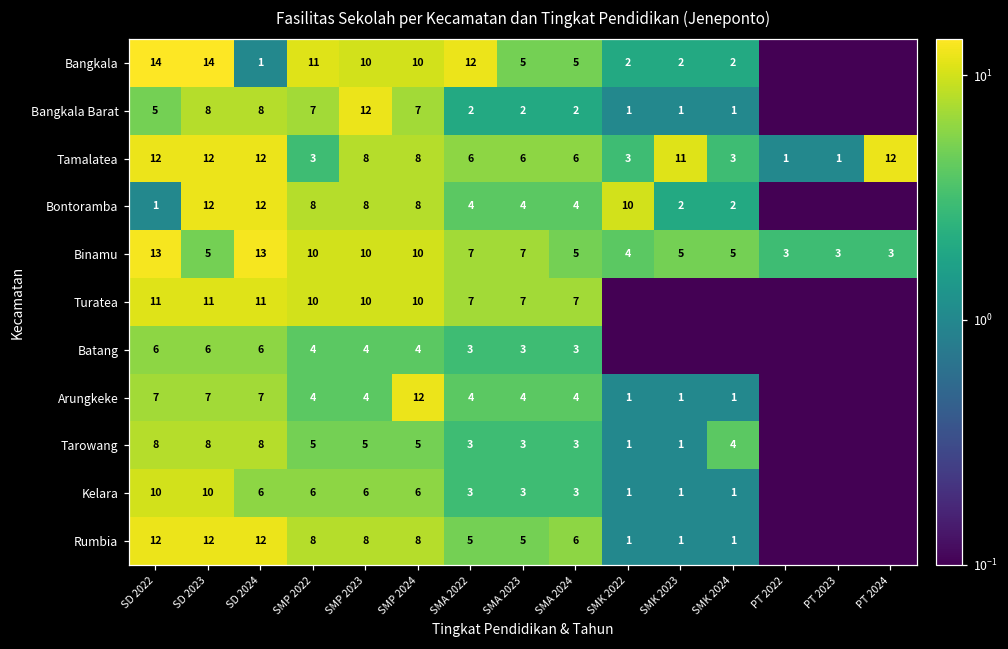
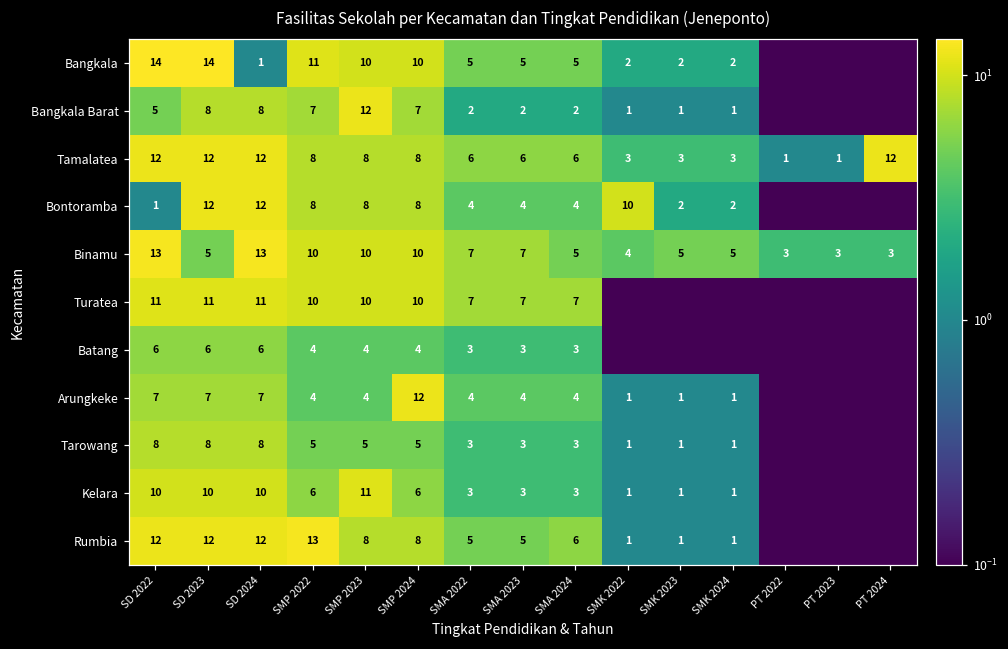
Bangkala, SMA 2022: 12 -> 5
Tamalatea, SMP 2022: 3 -> 8
Tamalatea, SMK 2023: 11 -> 3
Tarowang, SMK 2024: 4 -> 1
Kelara, SD 2024: 6 -> 10
Kelara, SMP 2023: 6 -> 11
Rumbia, SMP 2022: 8 -> 13
